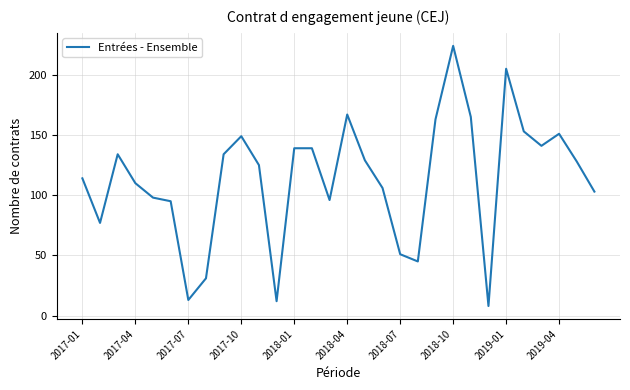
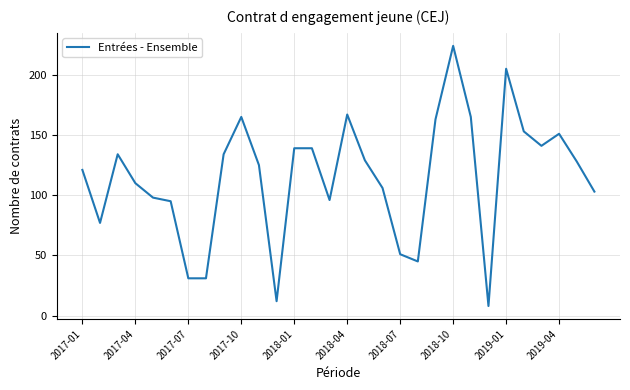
2017-01: 114 -> 121
2017-07: 13 -> 31
2017-10: 149 -> 165
